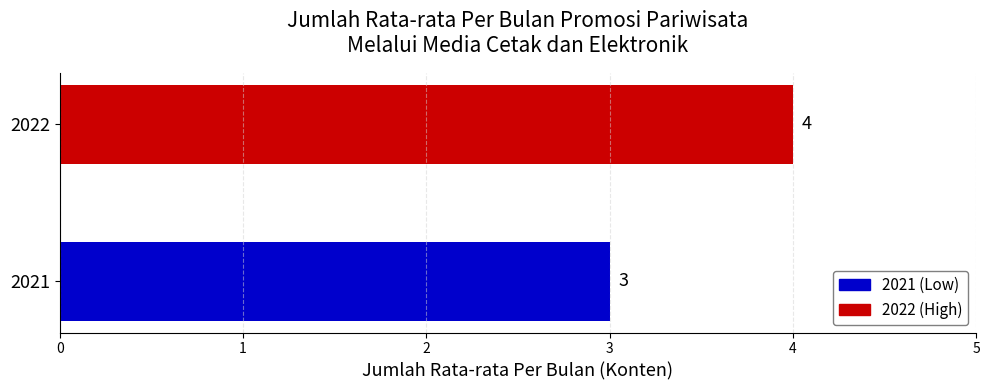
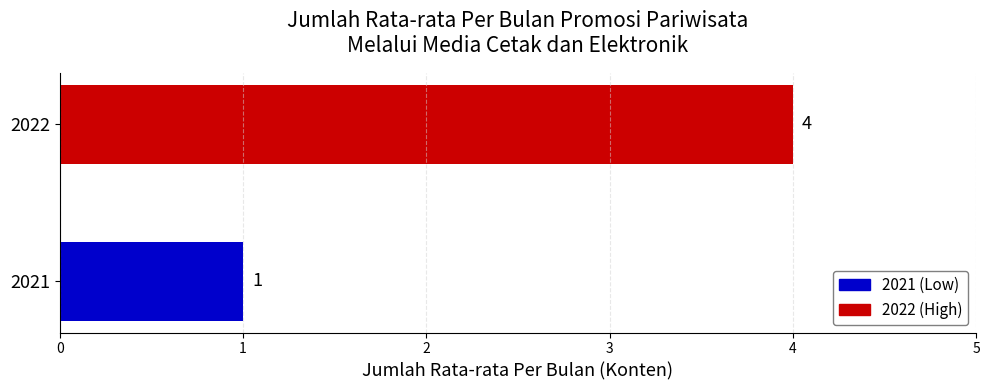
2021: 3 -> 1
